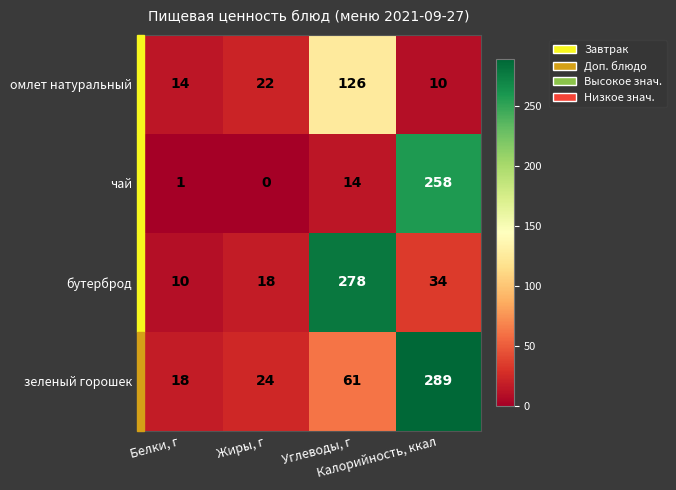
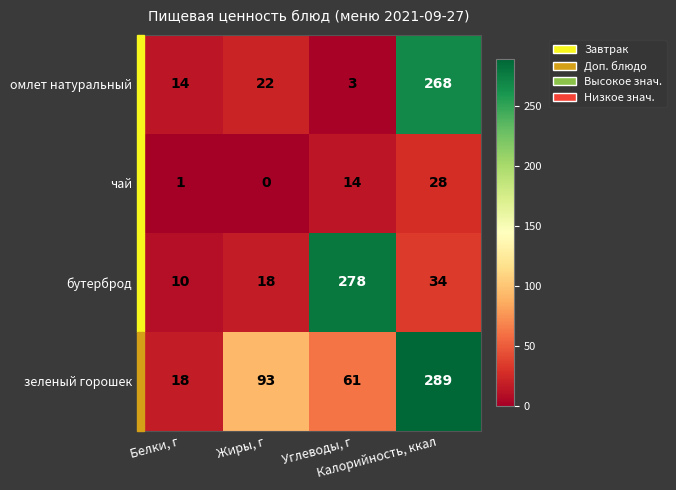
омлет натуральный, Углеводы, г: 126 -> 3
омлет натуральный, Калорийность, ккал: 10 -> 268
чай, Калорийность, ккал: 258 -> 28
зеленый горошек, Жиры, г: 24 -> 93
